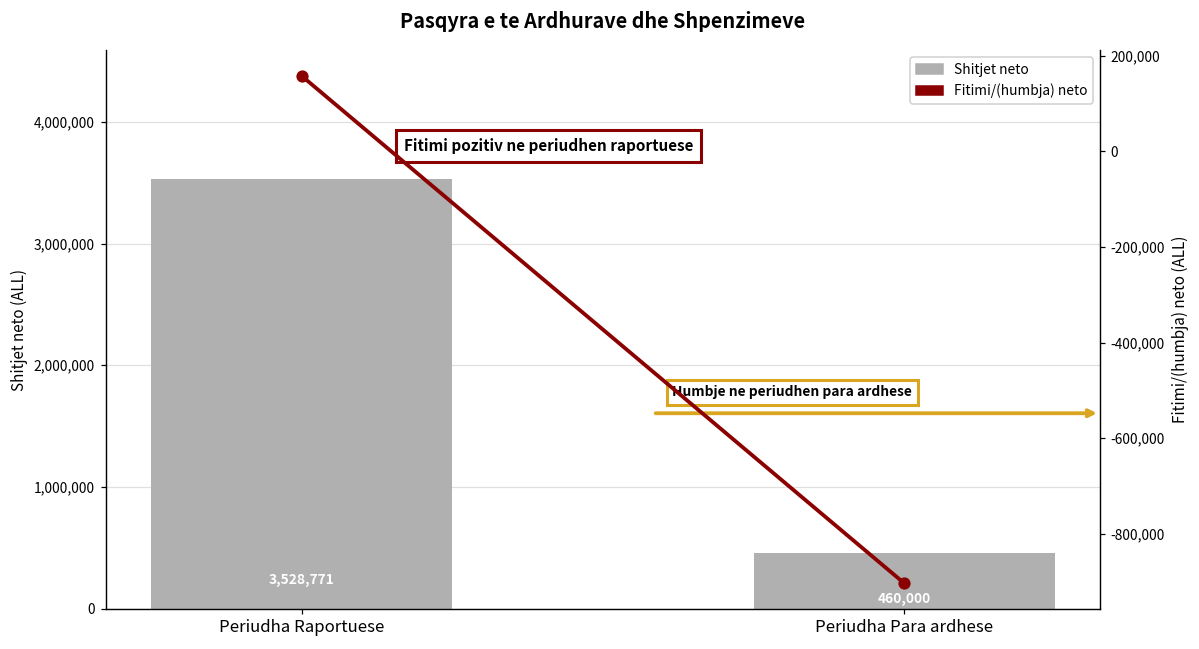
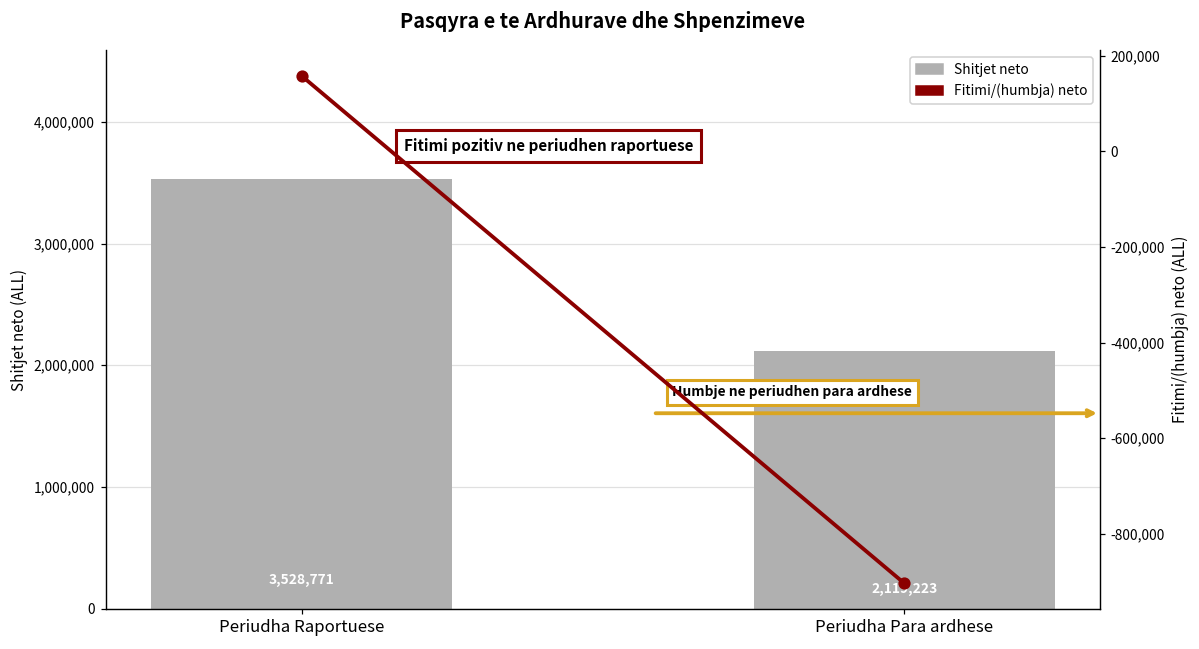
Shitjet neto, Periudha Para ardhese: 460,000 -> 2,119,223
